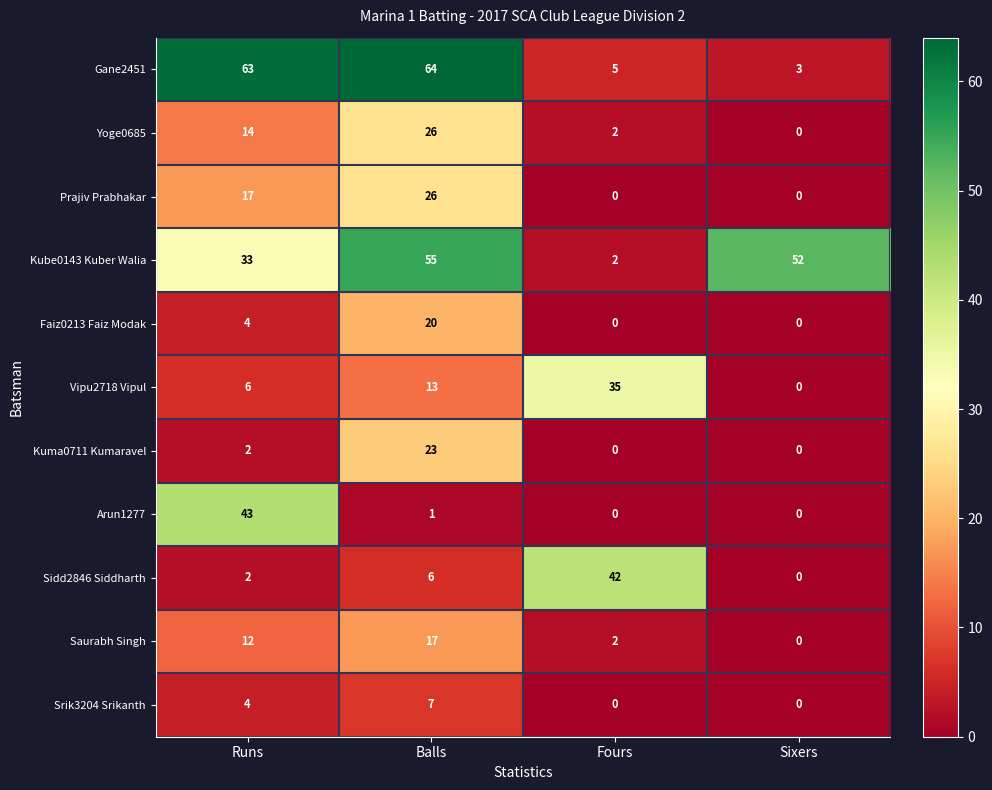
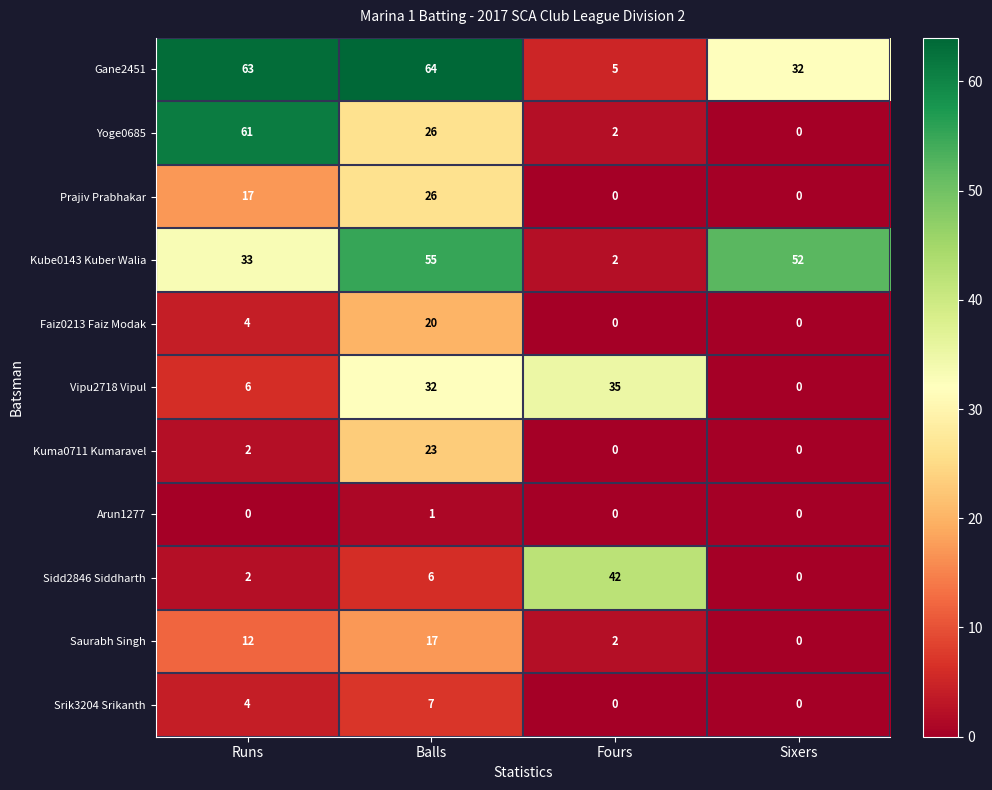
Gane2451, Sixers: 3 -> 32
Yoge0685, Runs: 14 -> 61
Vipu2718 Vipul, Balls: 13 -> 32
Arun1277, Runs: 43 -> 0
